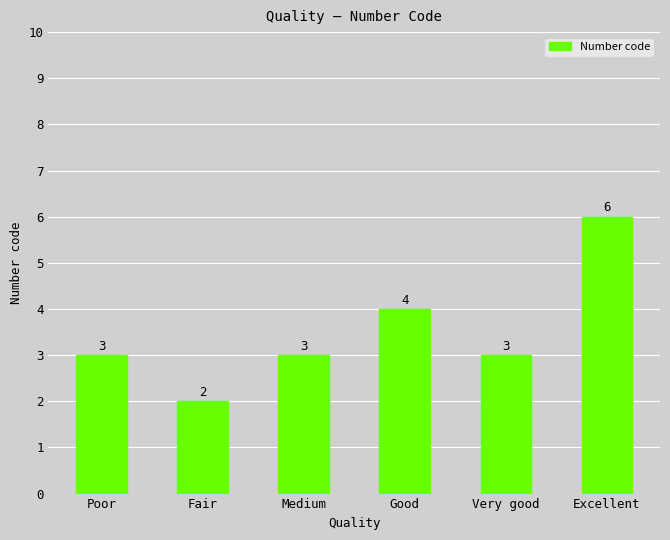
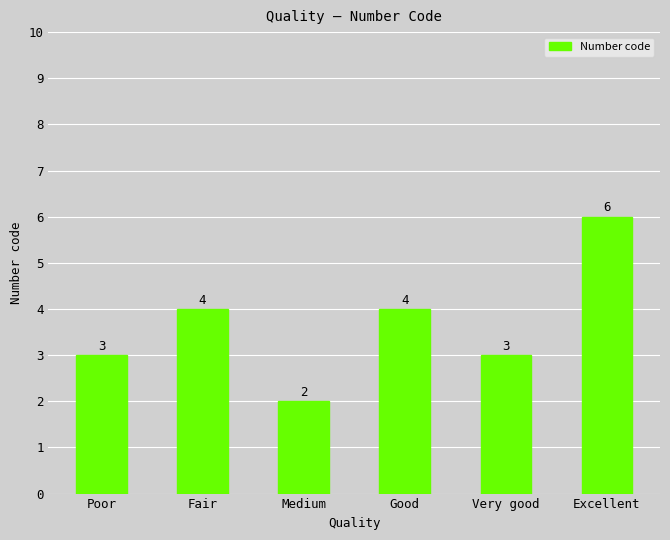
Fair: 2 -> 4
Medium: 3 -> 2
